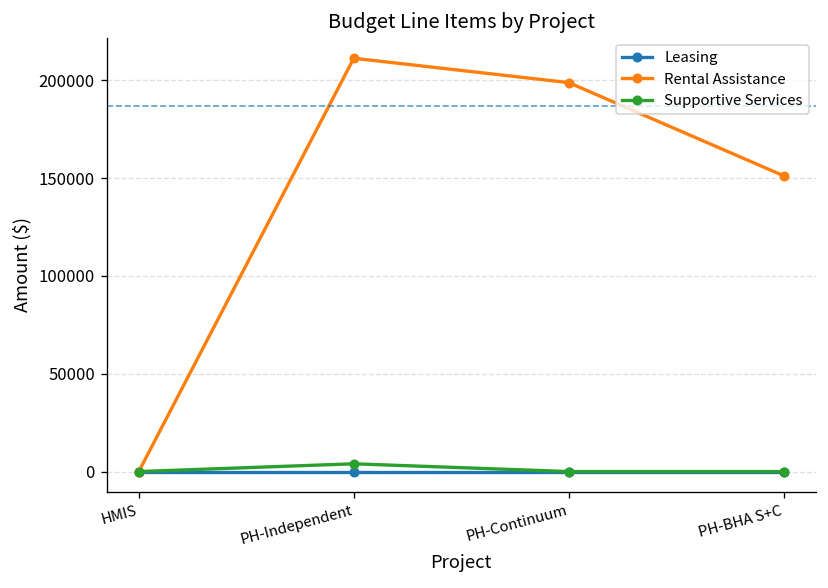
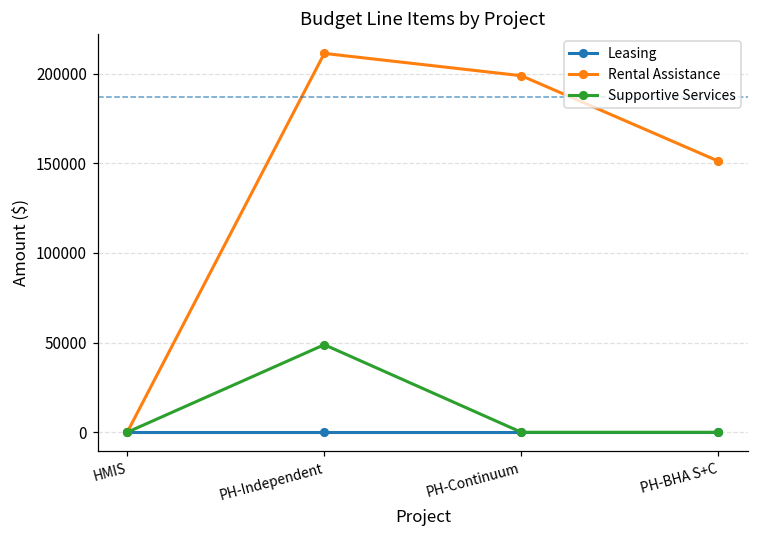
Supportive Services, PH-Independent: 4000 -> 49000
